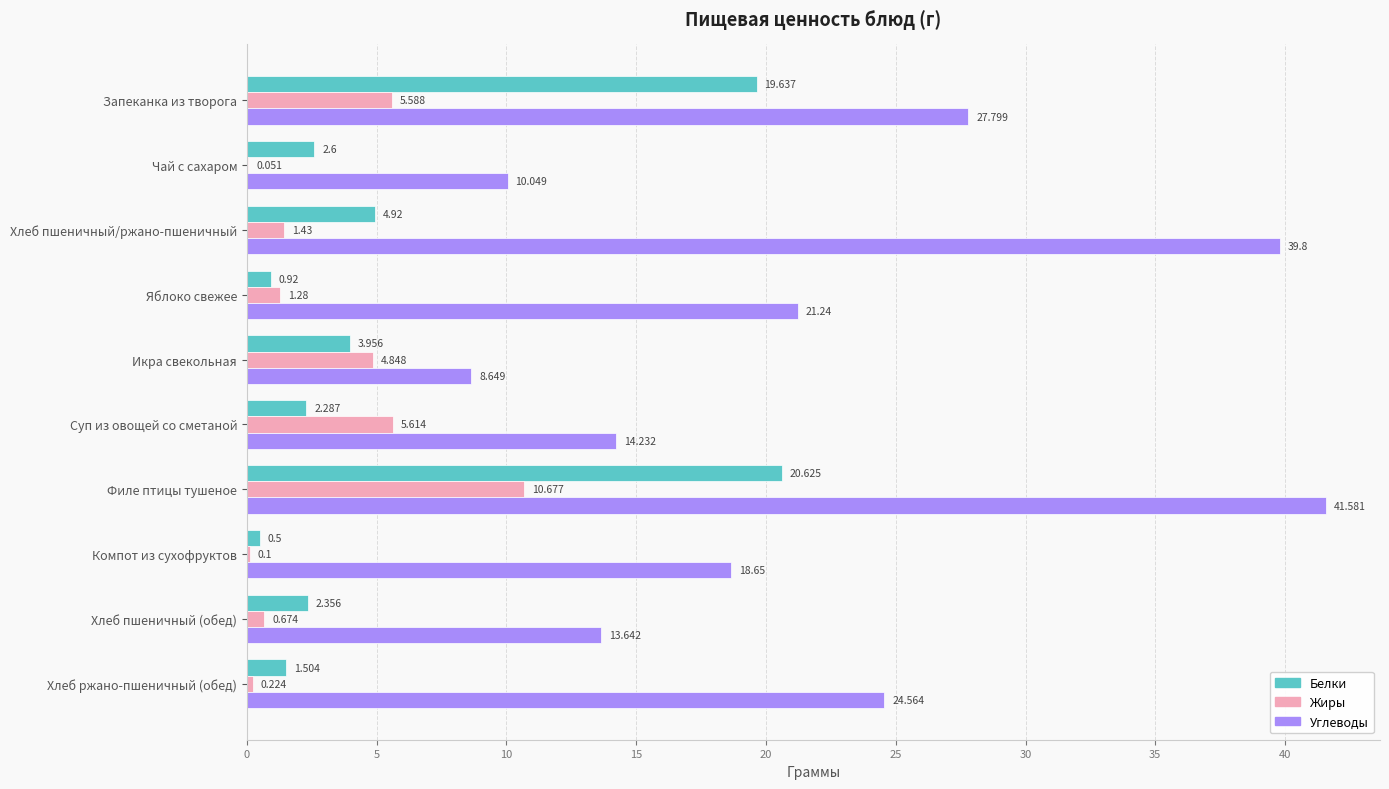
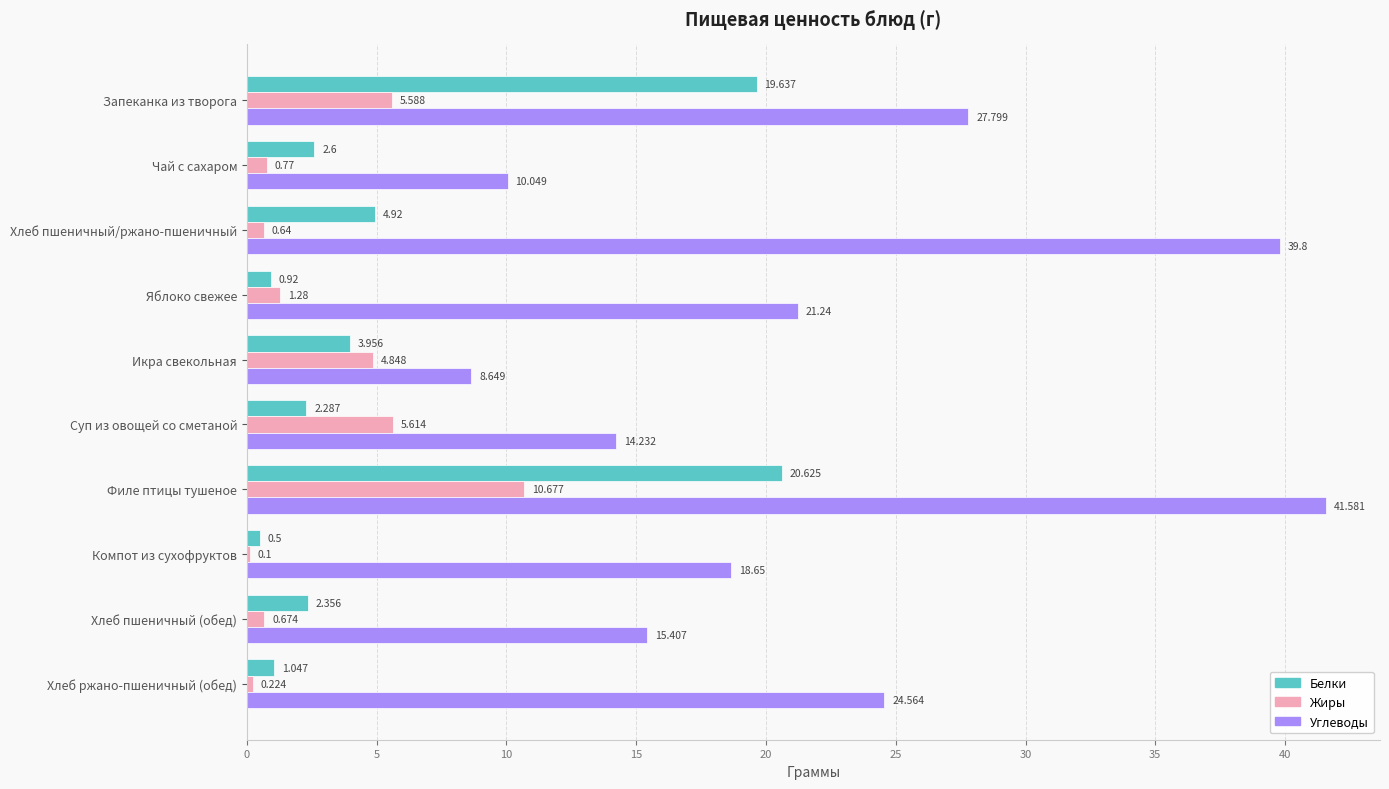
Жиры, Чай с сахаром: 0.051 -> 0.77
Жиры, Хлеб пшеничный/ржано-пшеничный: 1.43 -> 0.64
Углеводы, Хлеб пшеничный (обед): 13.642 -> 15.407
Белки, Хлеб ржано-пшеничный (обед): 1.504 -> 1.047
